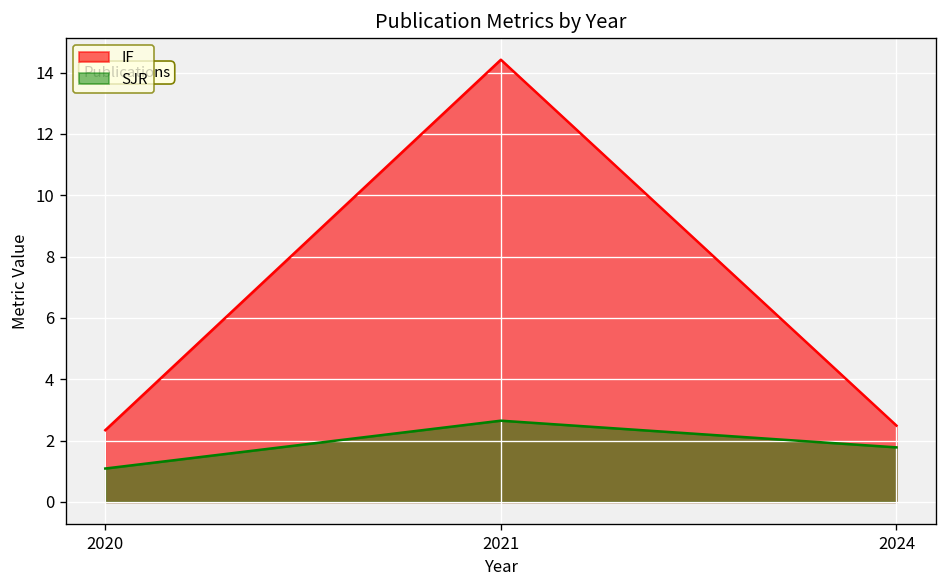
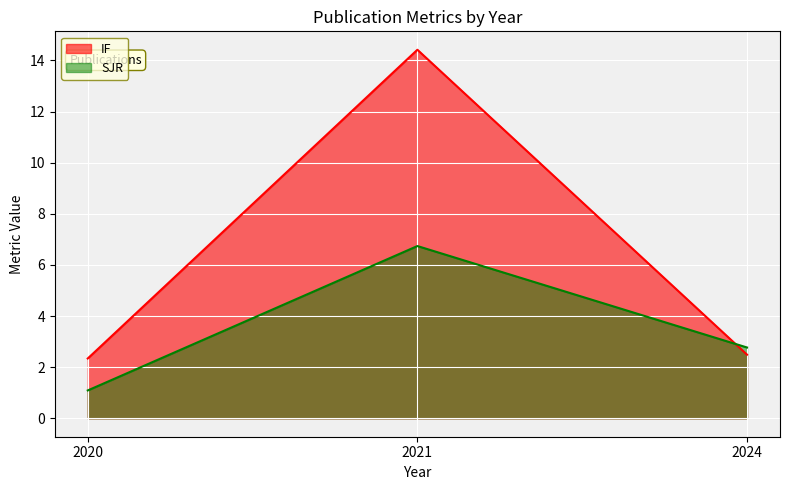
SJR, 2021: 2.7 -> 6.7
SJR, 2024: 1.8 -> 2.8
